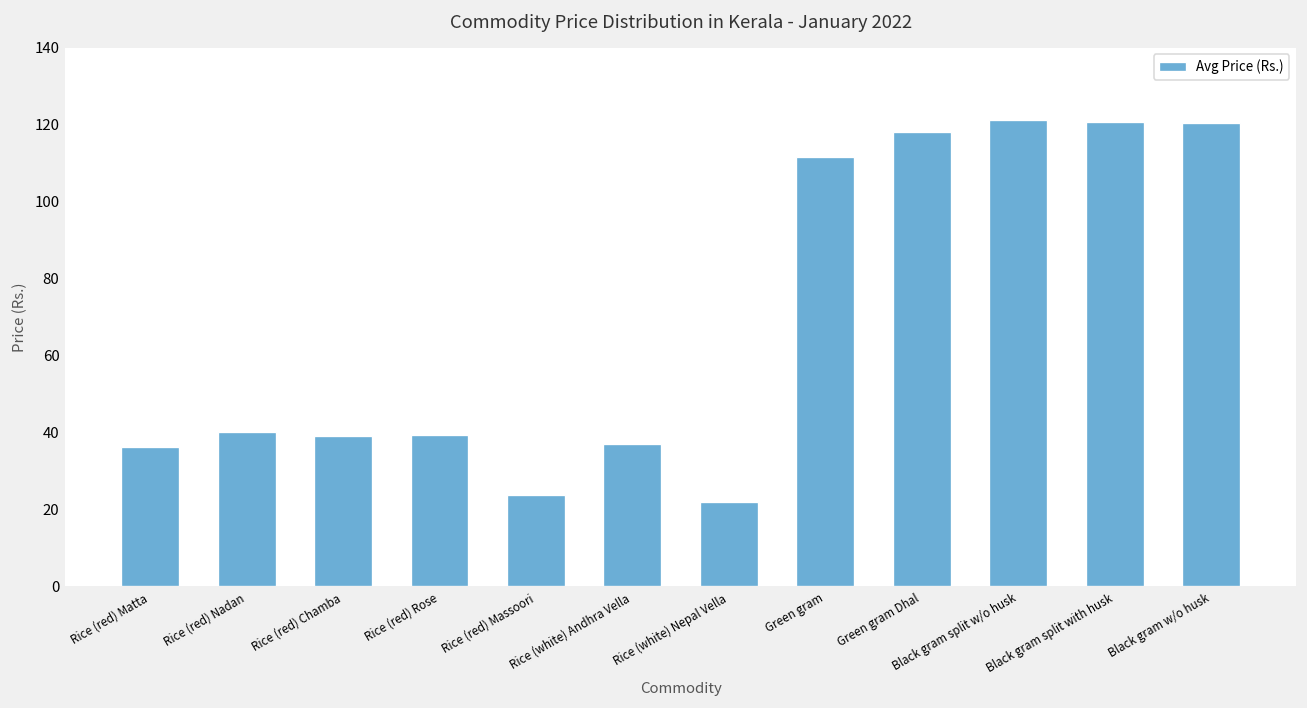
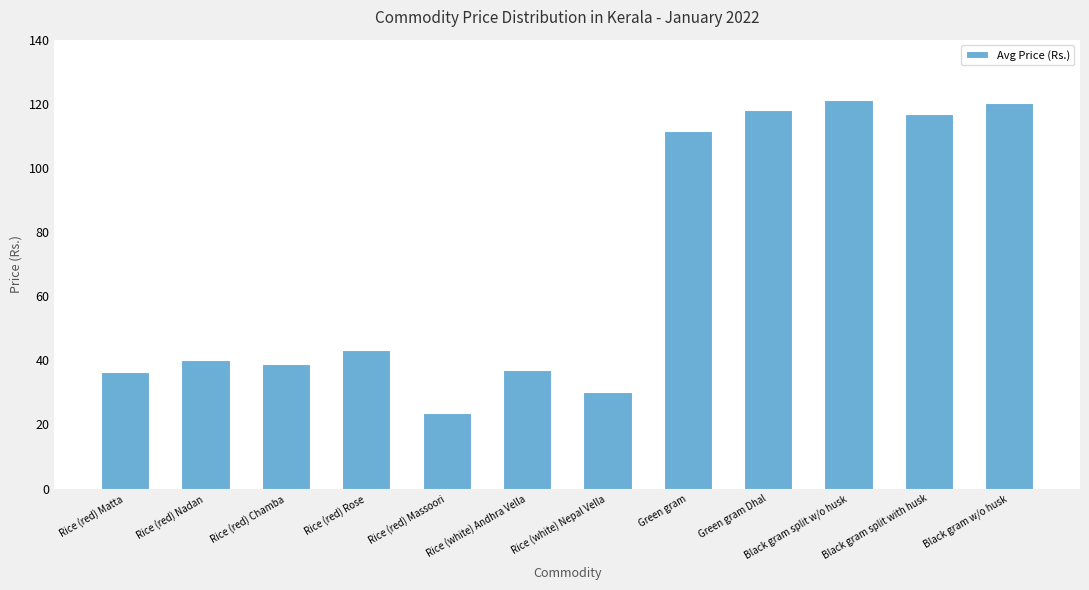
Rice (red) Rose: 39 -> 43
Rice (white) Nepal Vella: 22 -> 30
Black gram split with husk: 121 -> 117
